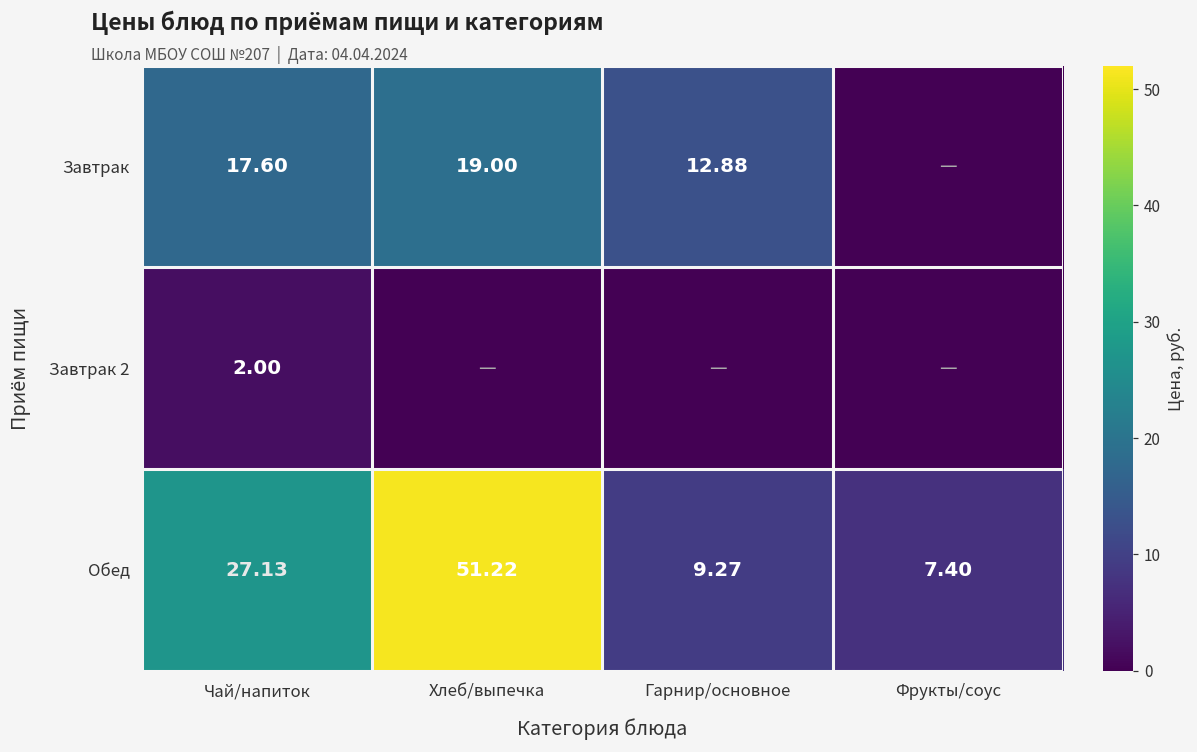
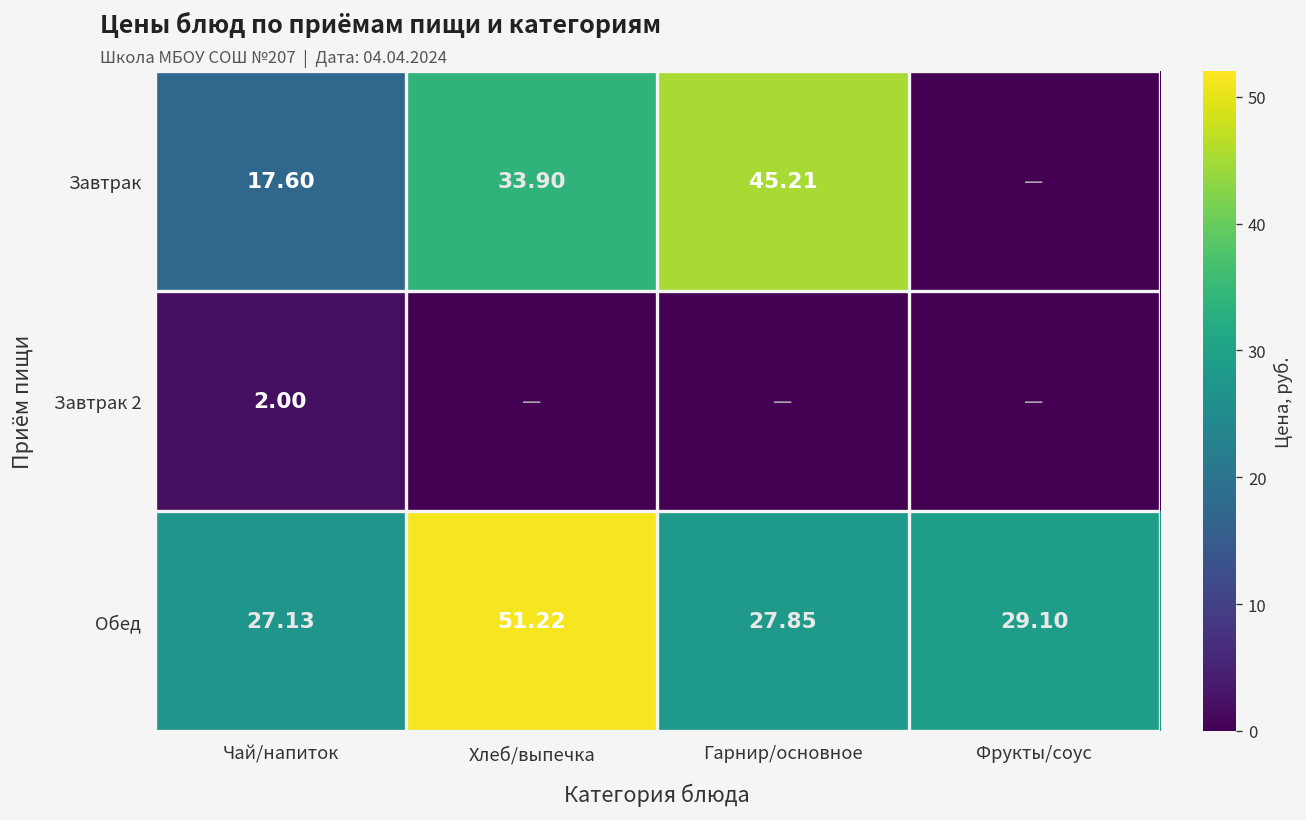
Завтрак, Хлеб/выпечка: 19.00 -> 33.90
Завтрак, Гарнир/основное: 12.88 -> 45.21
Обед, Гарнир/основное: 9.27 -> 27.85
Обед, Фрукты/соус: 7.40 -> 29.10
